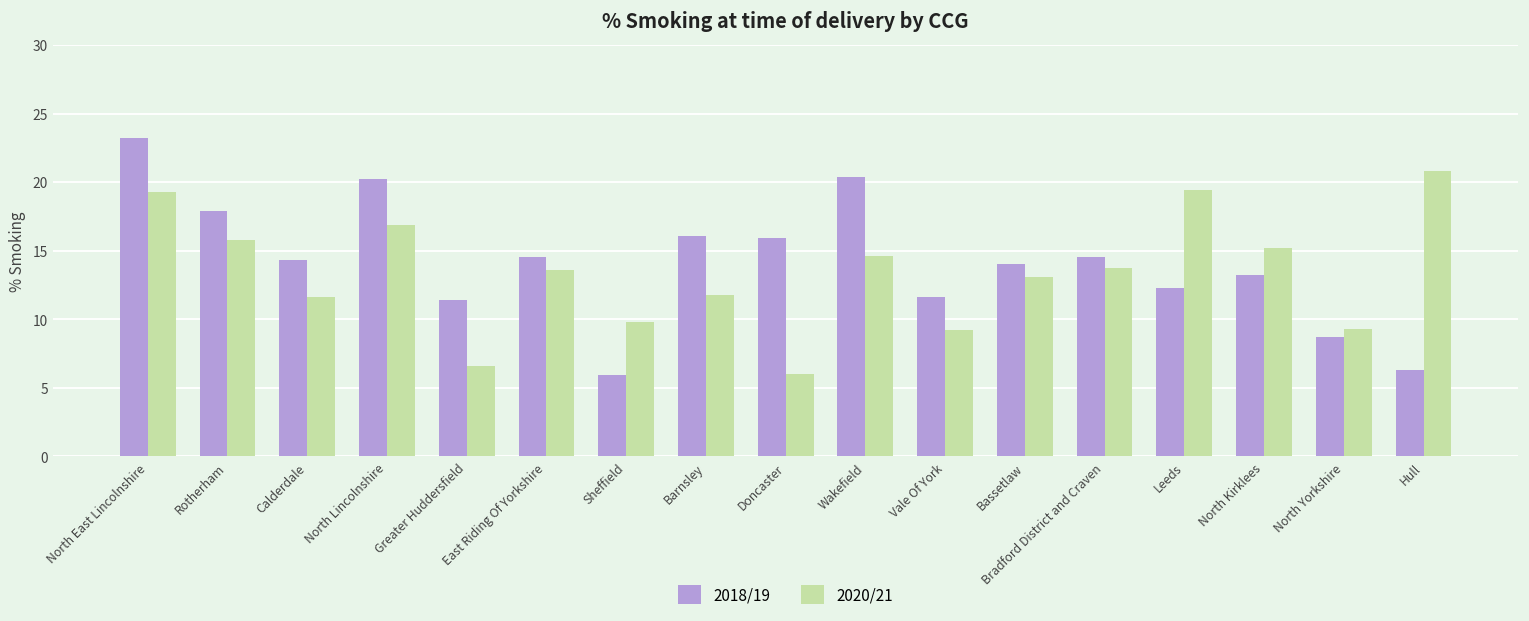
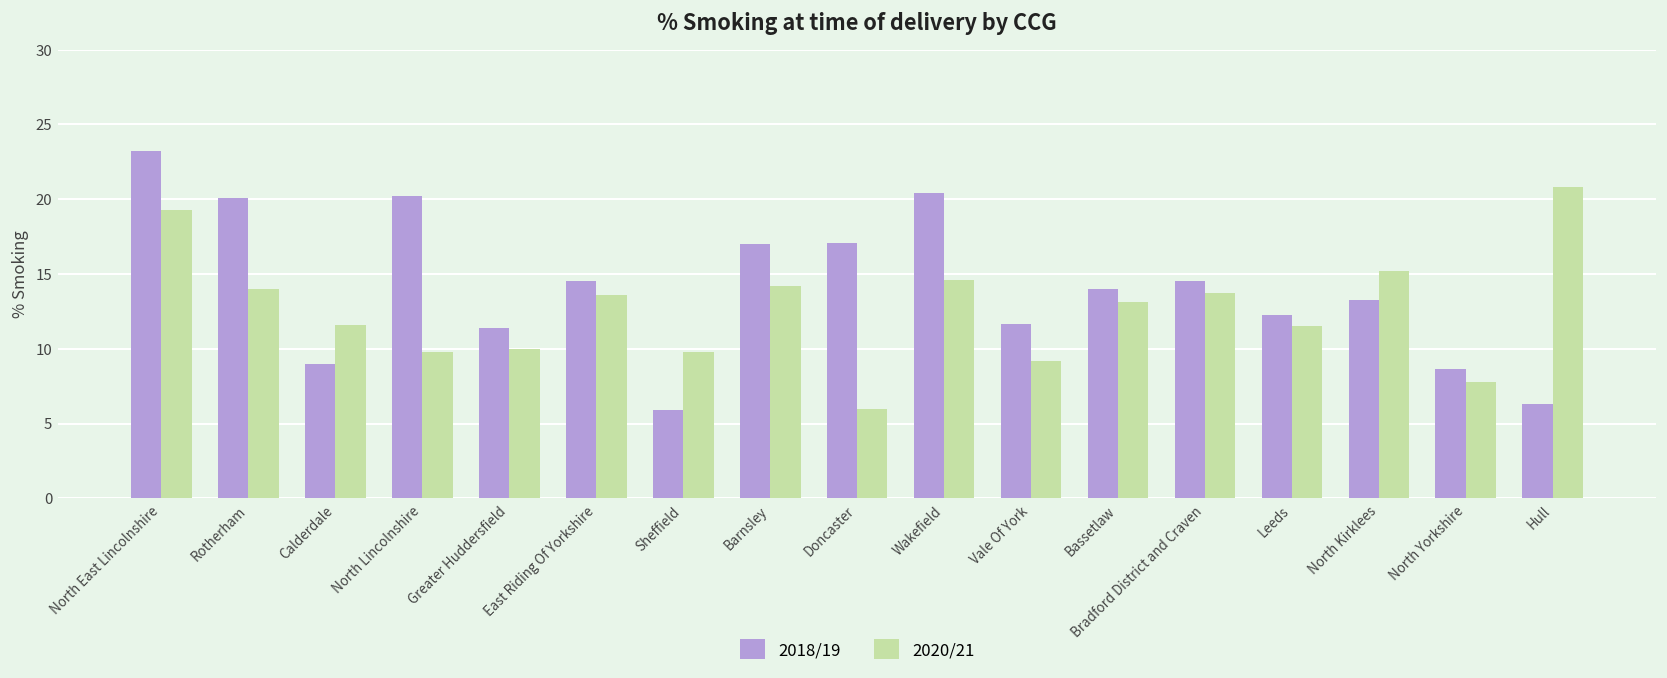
2018/19, Rotherham: 17.9 -> 20.1
2020/21, Rotherham: 15.8 -> 14.0
2018/19, Calderdale: 14.3 -> 9.0
2020/21, North Lincolnshire: 16.9 -> 9.8
2020/21, Greater Huddersfield: 6.6 -> 10.0
2018/19, Barnsley: 16.0 -> 17.0
2020/21, Barnsley: 11.8 -> 14.2
2018/19, Doncaster: 15.9 -> 17.1
2020/21, Leeds: 19.4 -> 11.5
2020/21, North Yorkshire: 9.3 -> 7.8
